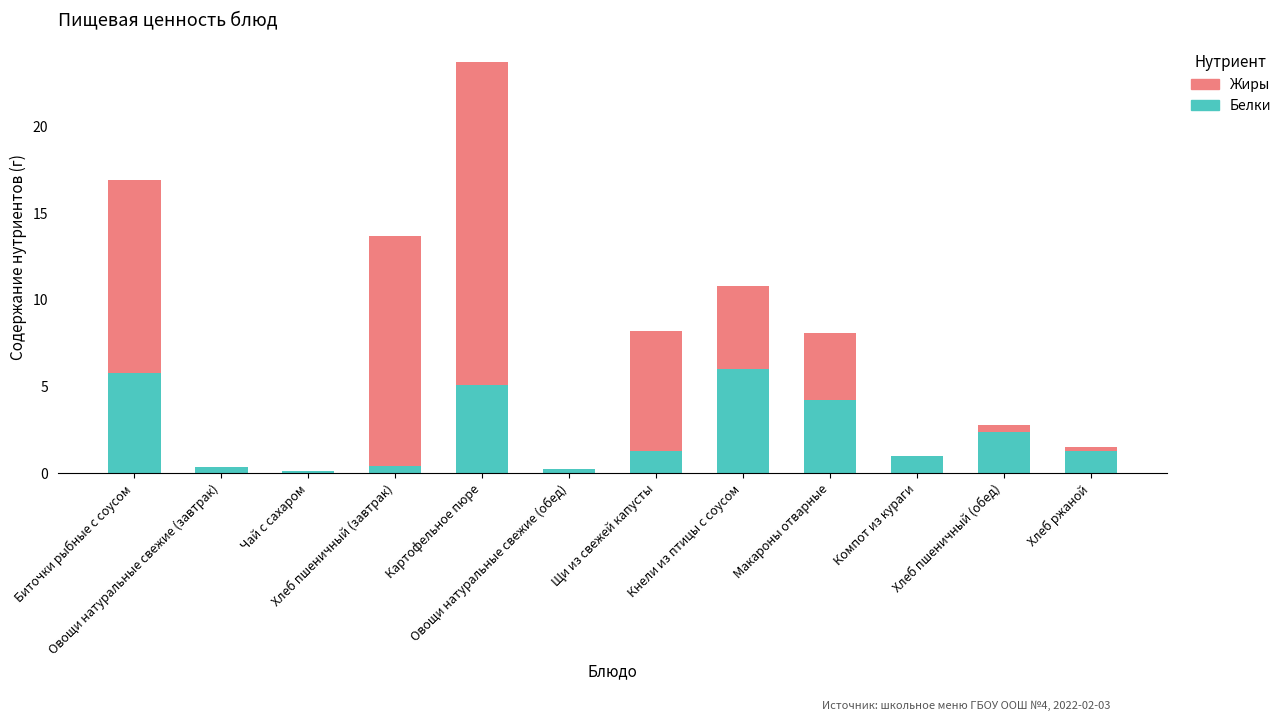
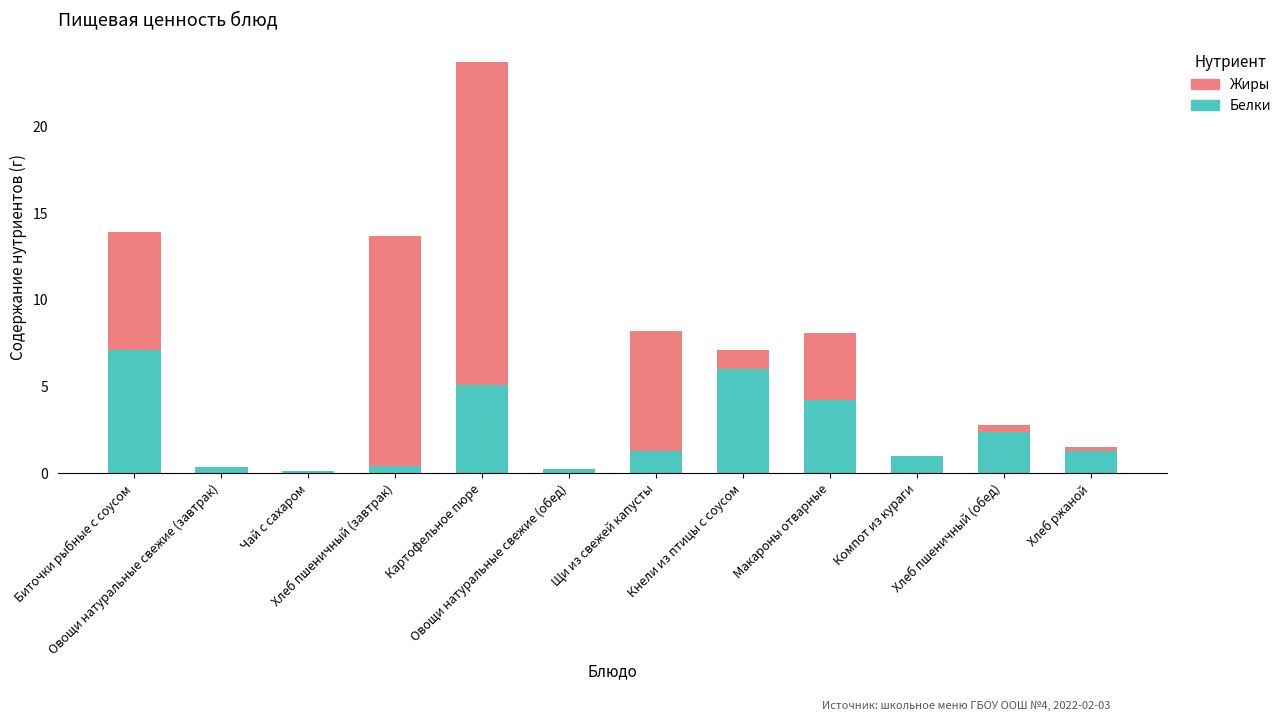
Белки, Биточки рыбные с соусом: 5.8 -> 7.1
Жиры, Биточки рыбные с соусом: 11.1 -> 6.8
Жиры, Кнели из птицы с соусом: 4.8 -> 1.1
